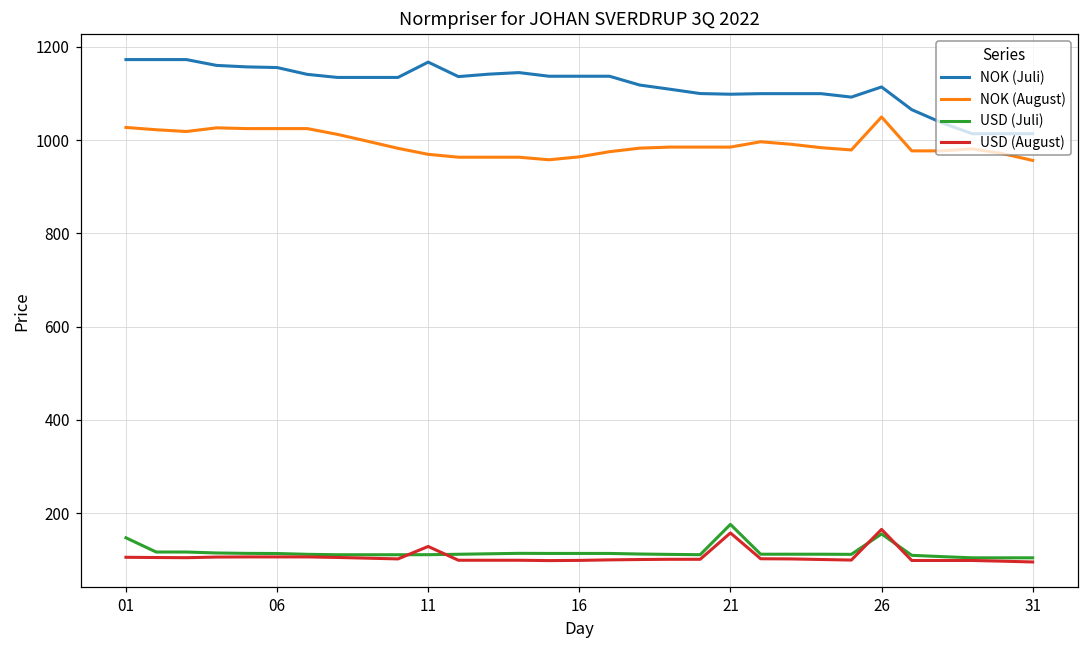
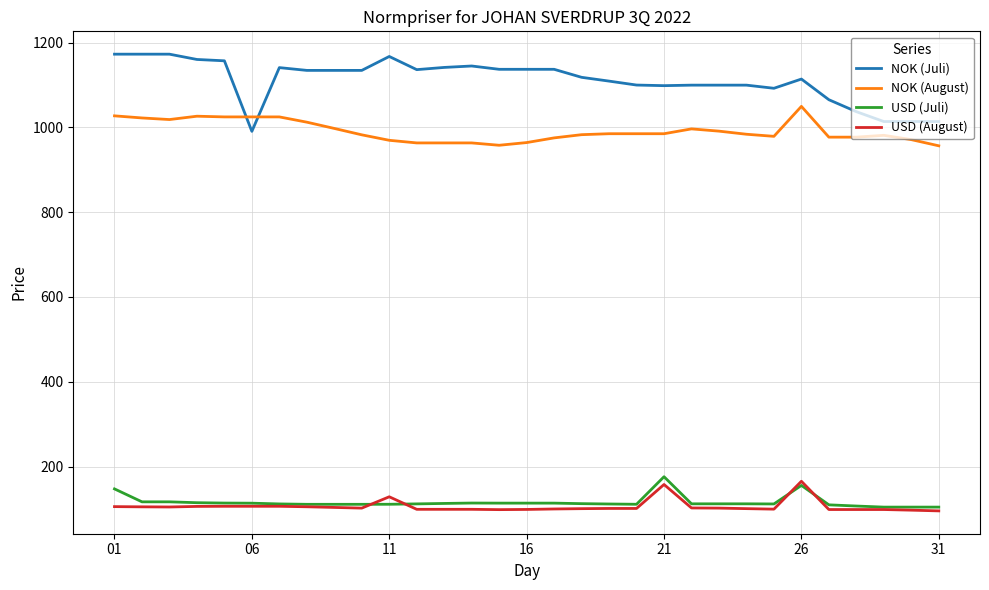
NOK (Juli), 06: 1160 -> 990
